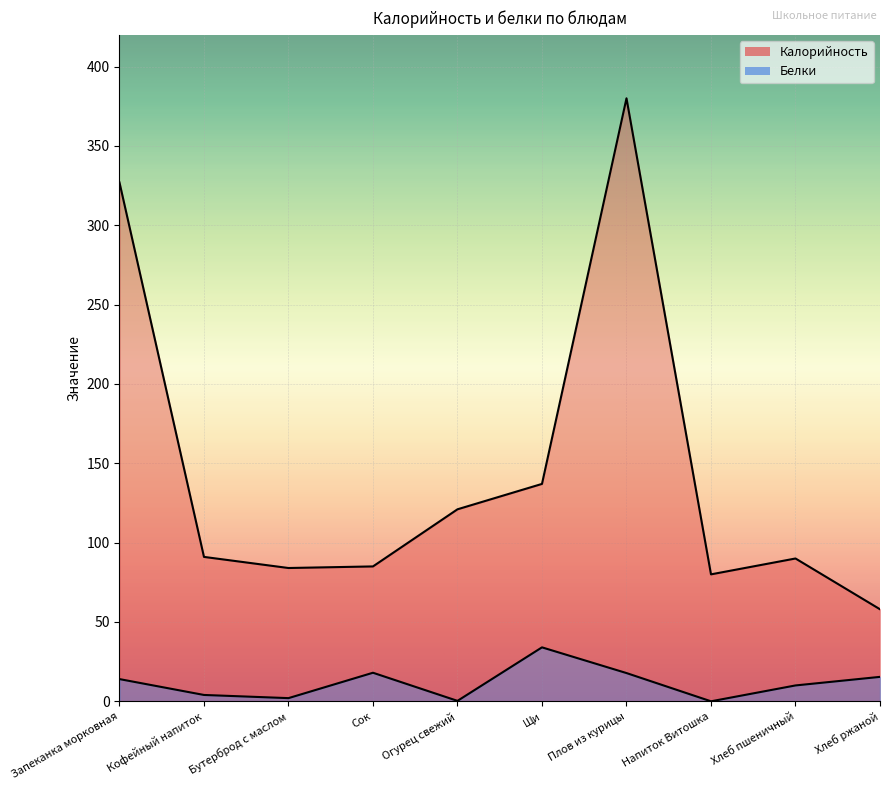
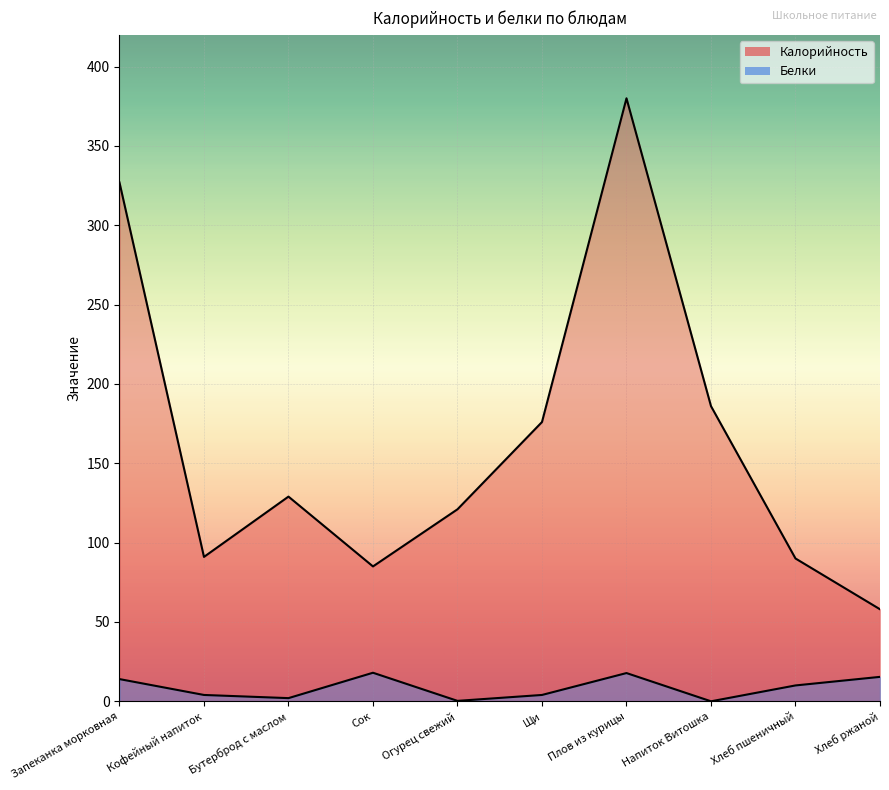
Калорийность, Бутерброд с маслом: 84 -> 129
Калорийность, Щи: 137 -> 176
Белки, Щи: 34 -> 4
Калорийность, Напиток Витошка: 80 -> 186
